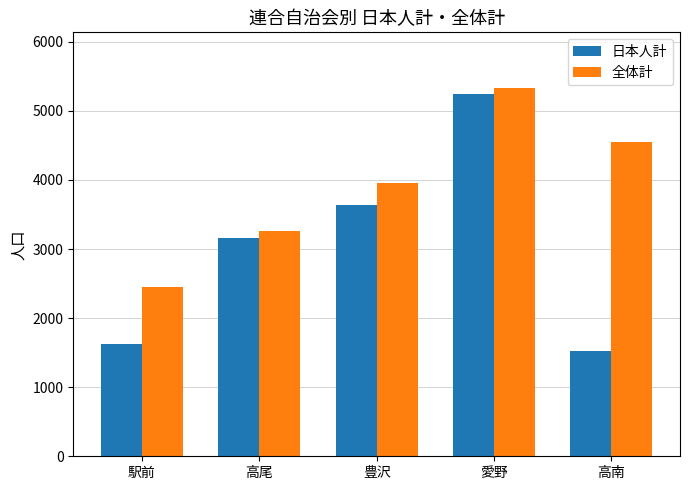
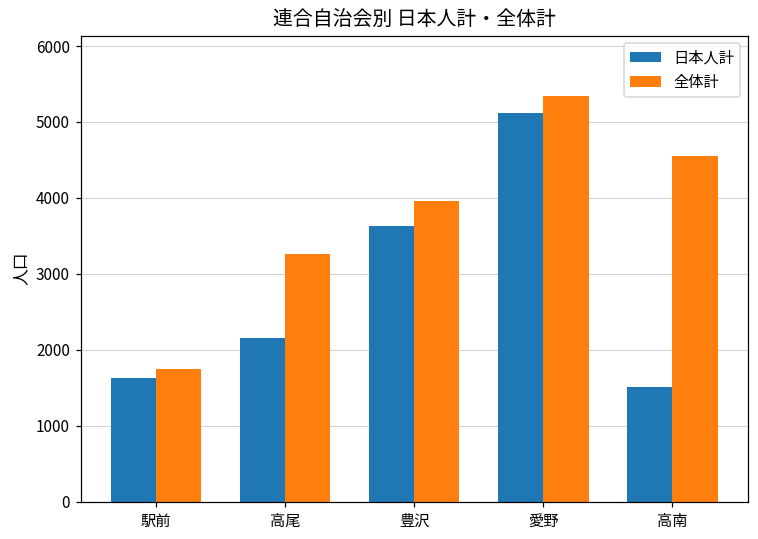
全体計, 駅前: 2400 -> 1800
日本人計, 高尾: 3200 -> 2200
日本人計, 愛野: 5200 -> 5100
